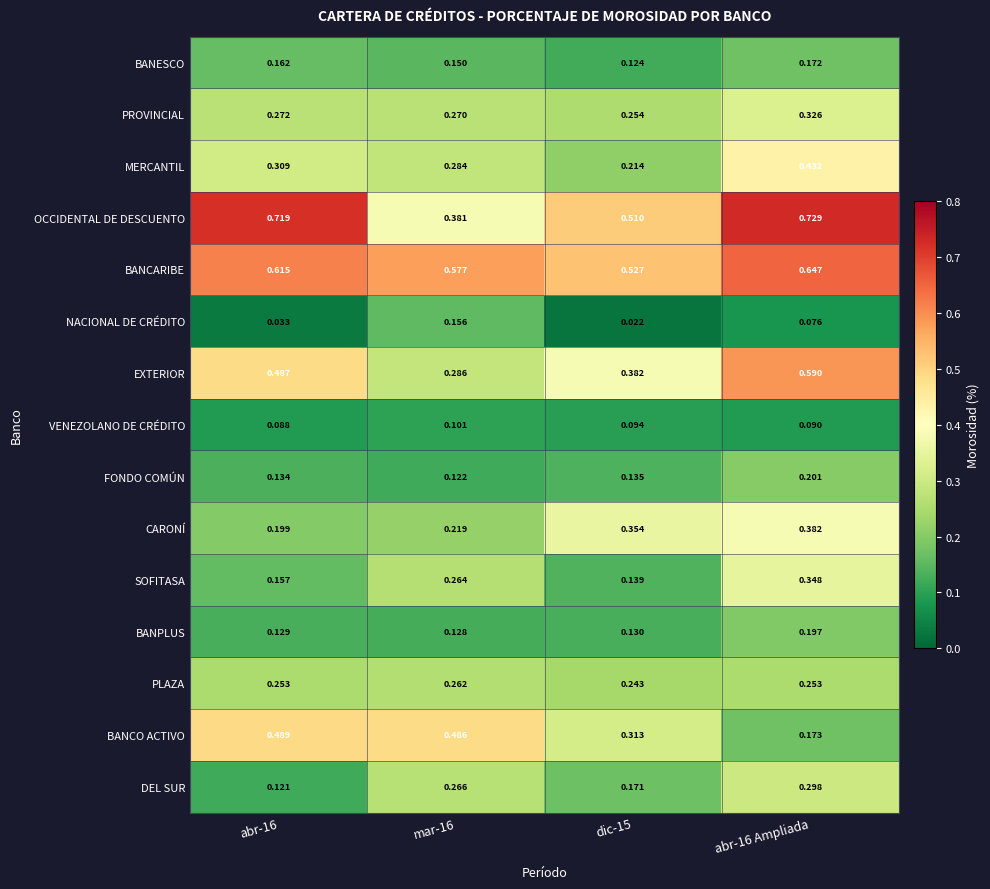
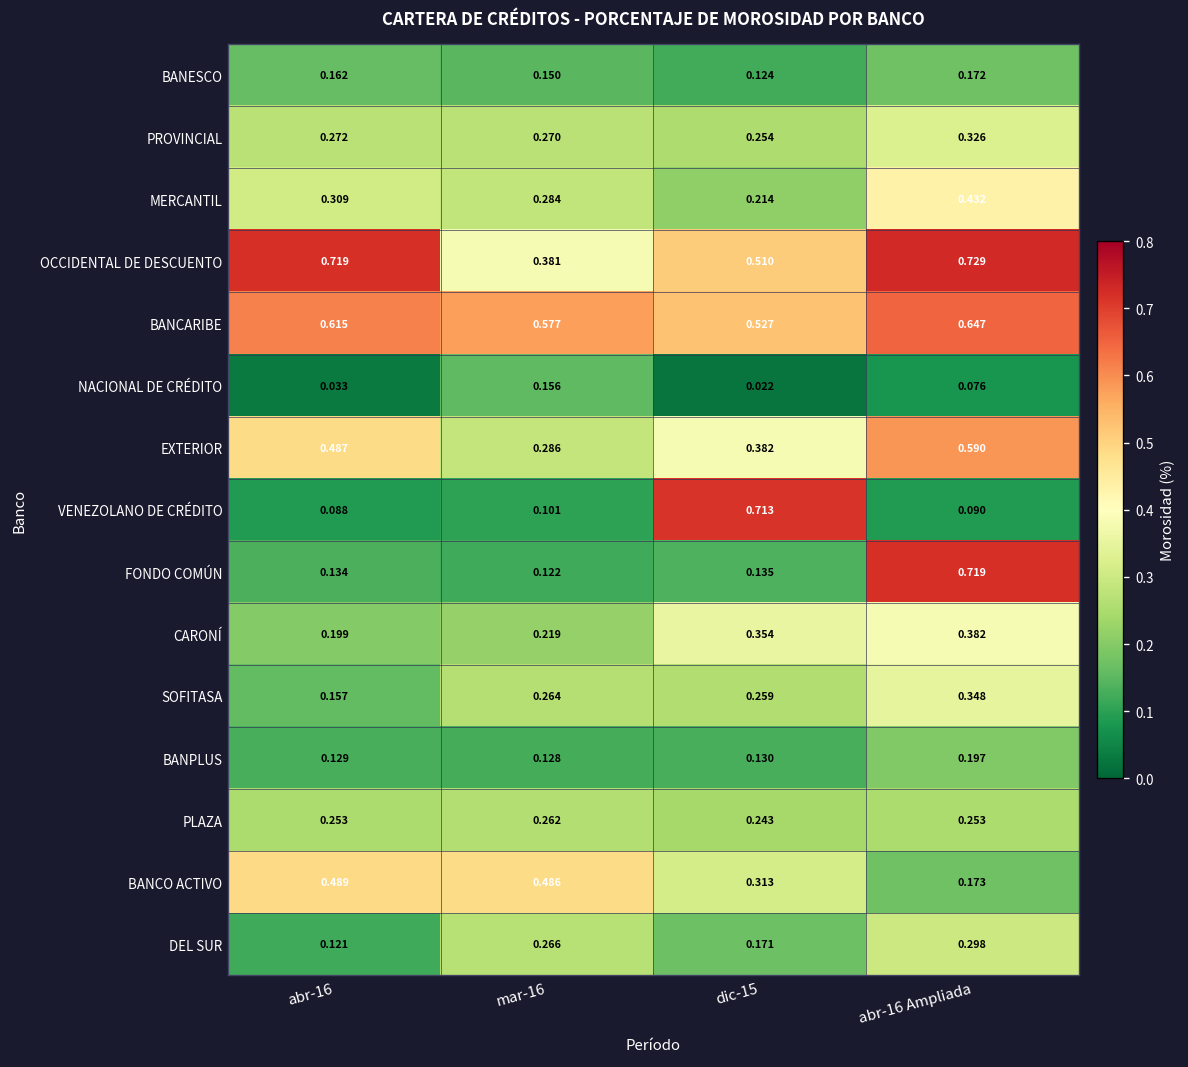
VENEZOLANO DE CRÉDITO, dic-15: 0.094 -> 0.713
FONDO COMÚN, abr-16 Ampliada: 0.201 -> 0.719
SOFITASA, dic-15: 0.139 -> 0.259
